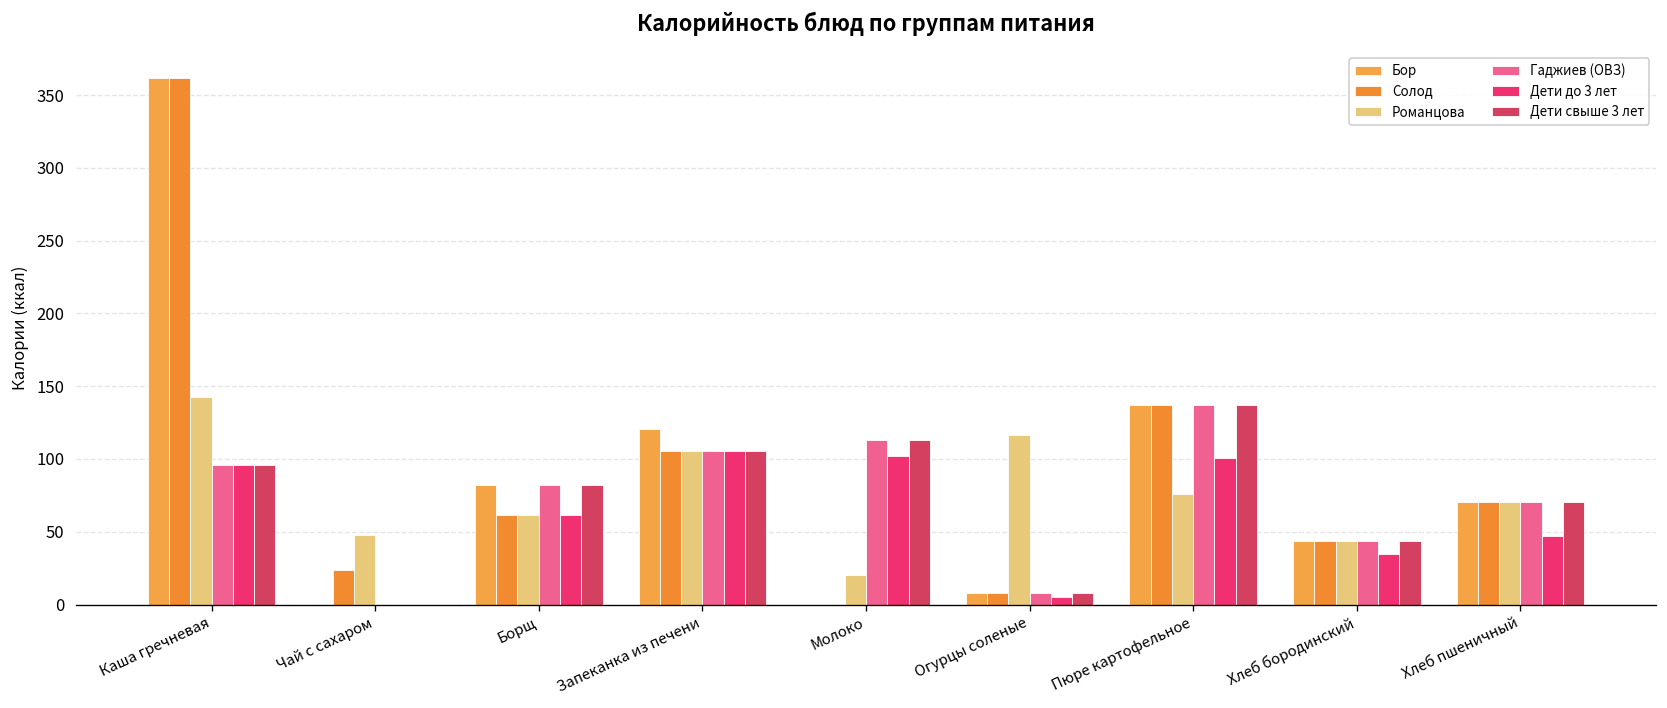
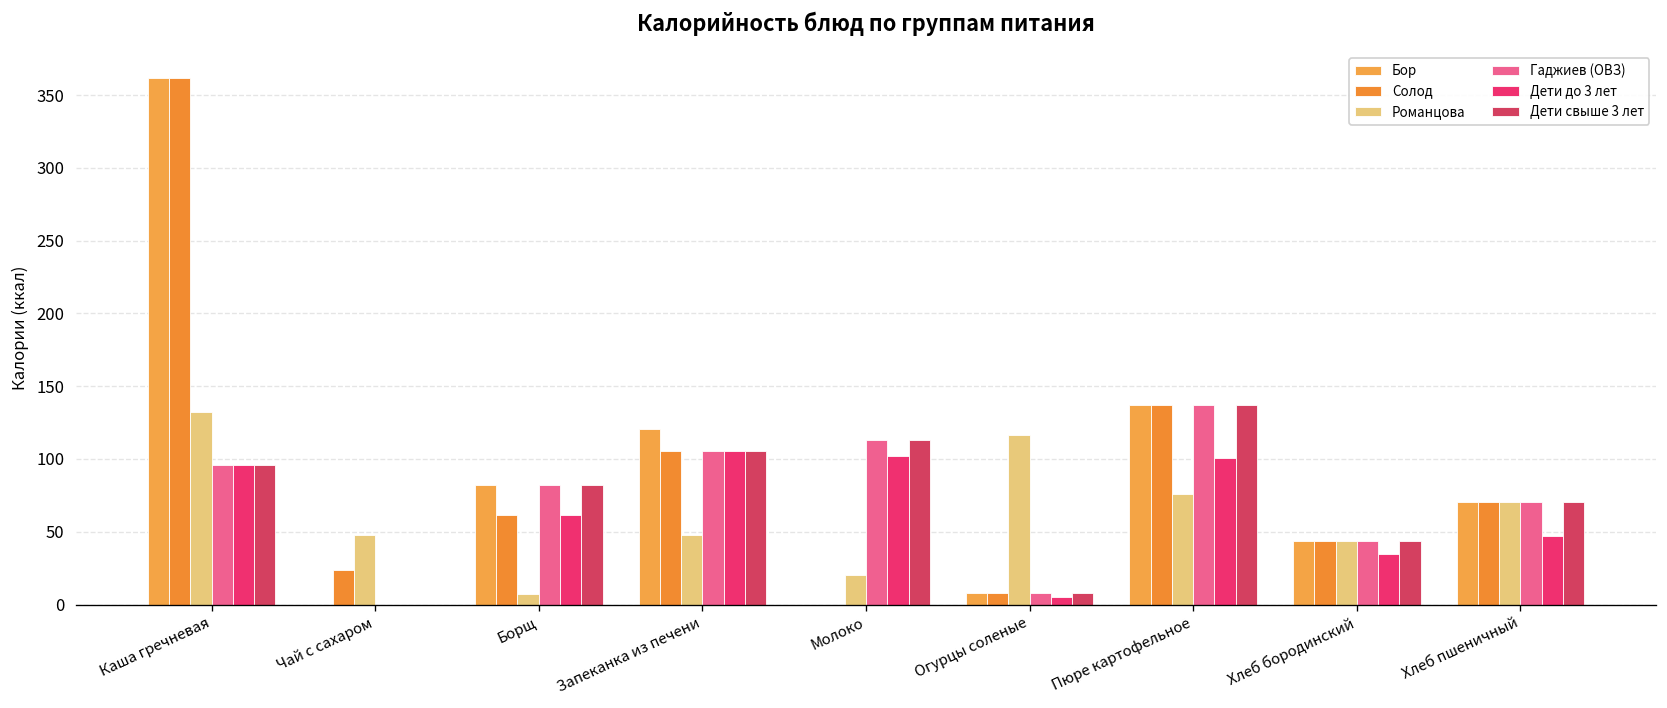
Романцова, Каша гречневая: 143 -> 132
Романцова, Борщ: 62 -> 8
Романцова, Запеканка из печени: 105 -> 48
